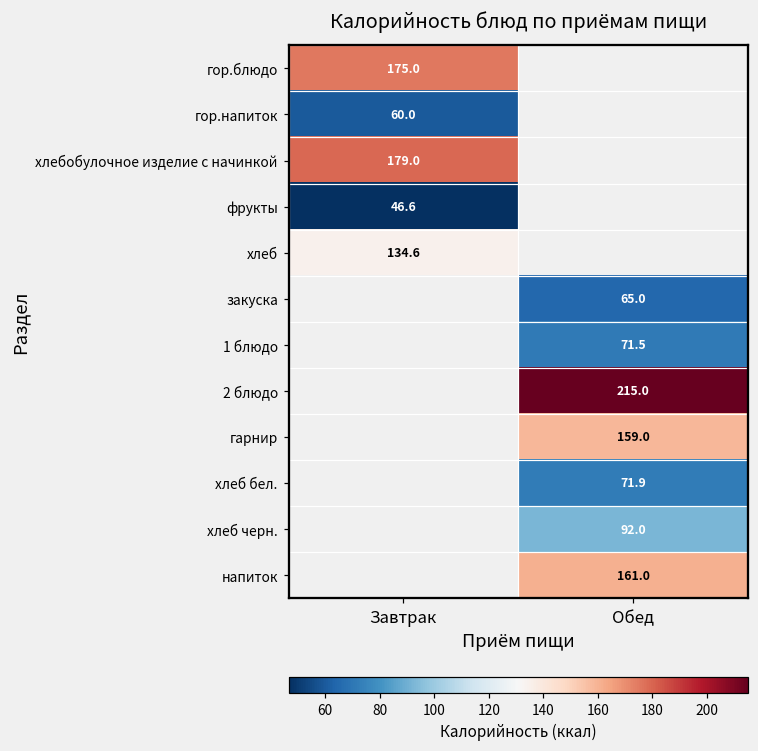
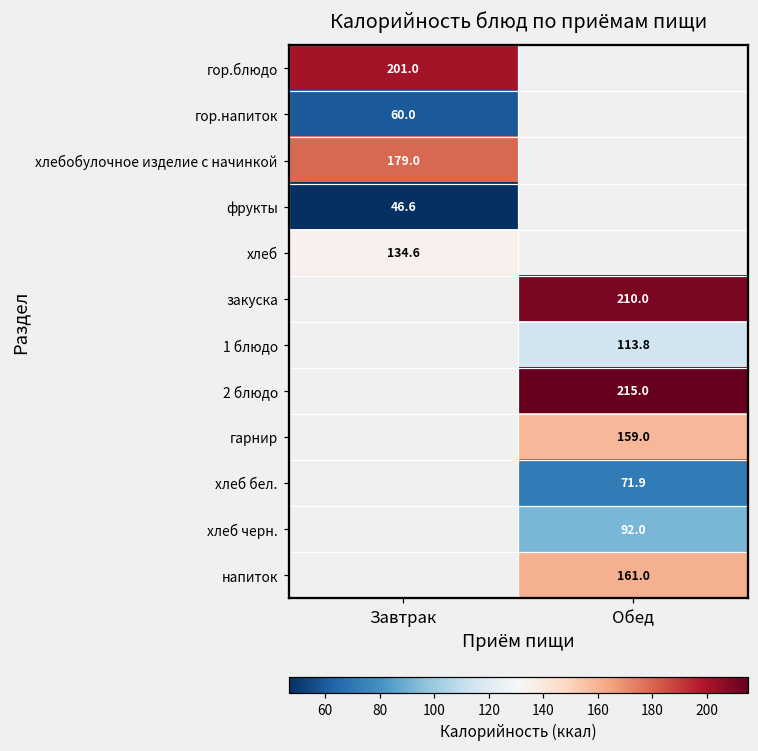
гор.блюдо, Завтрак: 175.0 -> 201.0
закуска, Обед: 65.0 -> 210.0
1 блюдо, Обед: 71.5 -> 113.8
